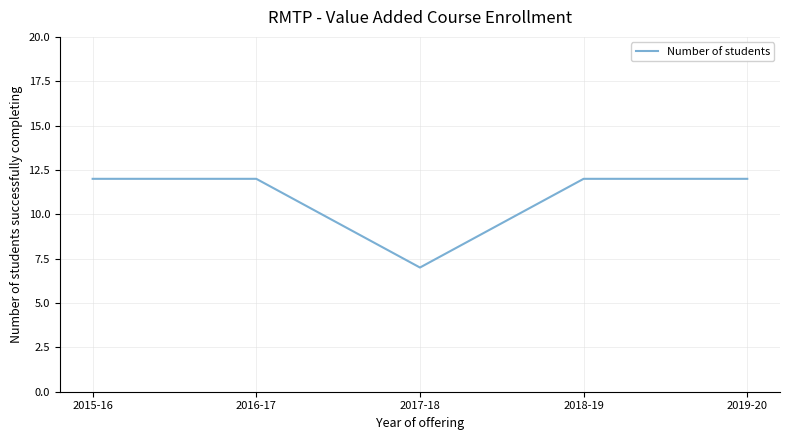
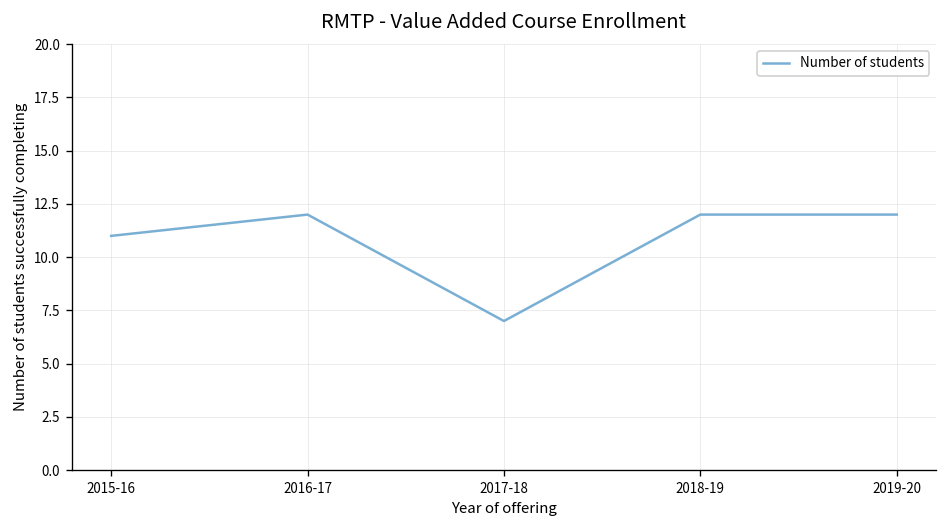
2015-16: 12 -> 11
